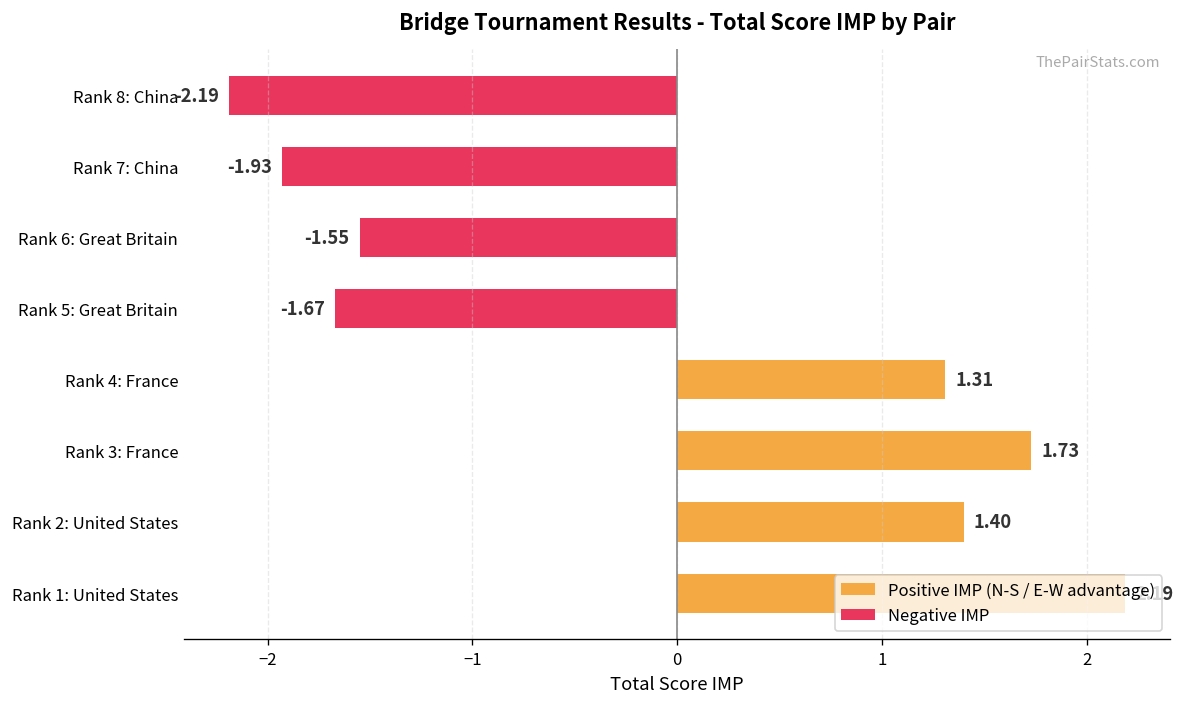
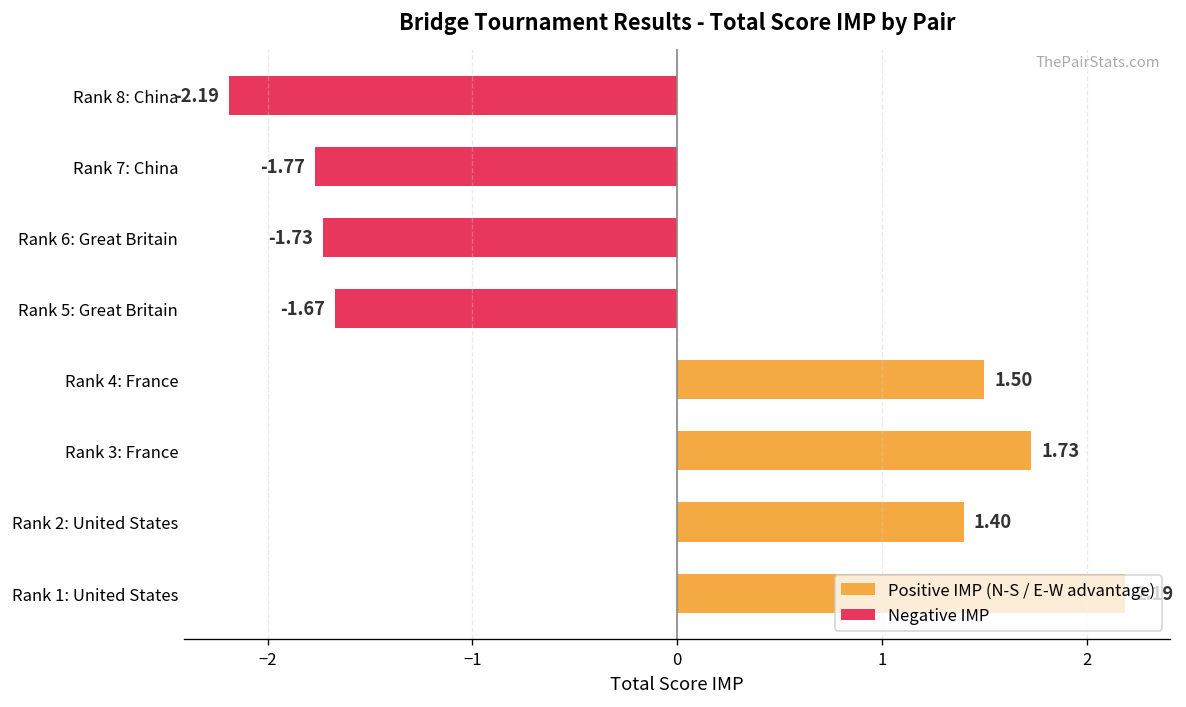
Rank 7: China: -1.93 -> -1.77
Rank 6: Great Britain: -1.55 -> -1.73
Rank 4: France: 1.31 -> 1.50
